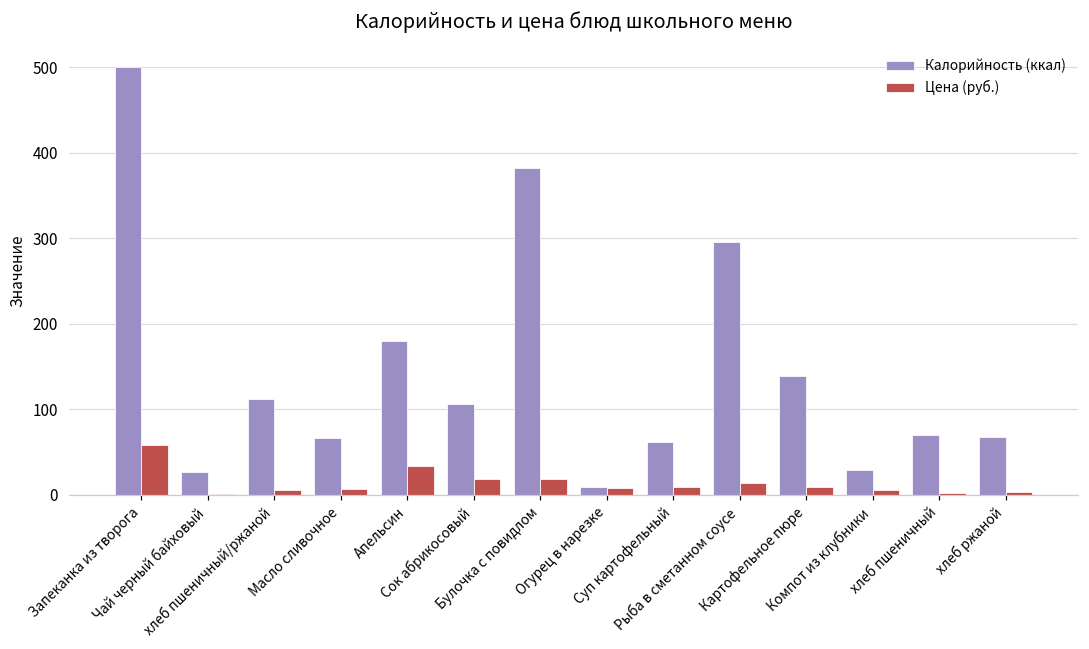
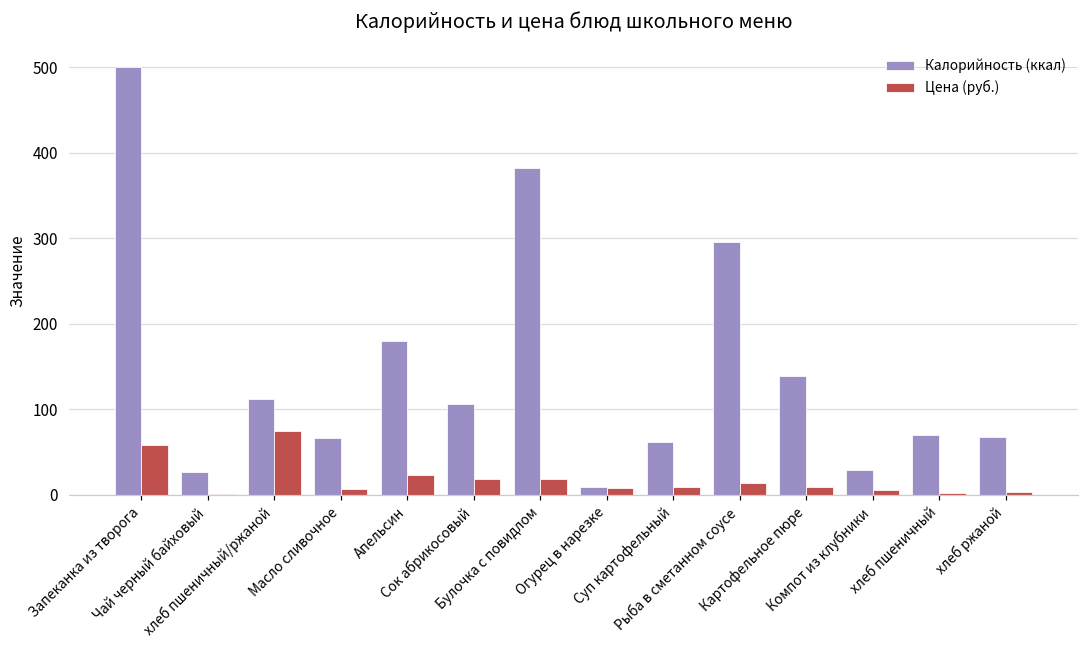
Цена (руб.), хлеб пшеничный/ржаной: 10 -> 70
Цена (руб.), Апельсин: 30 -> 20
